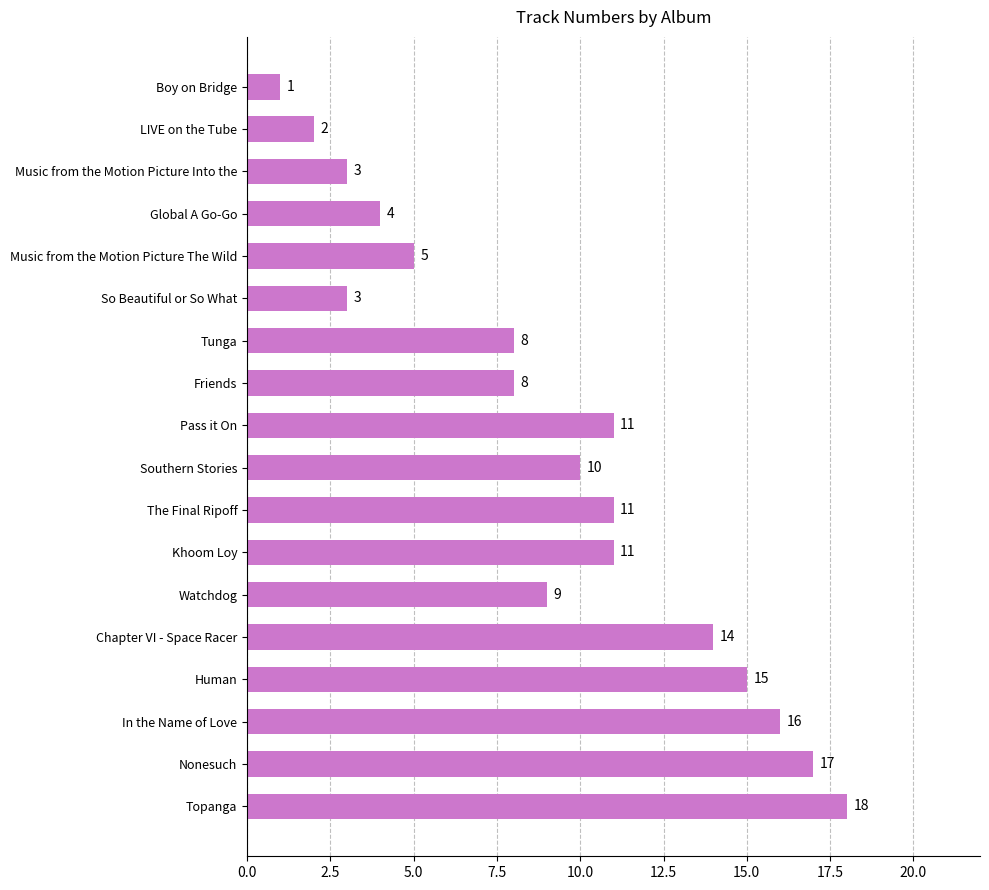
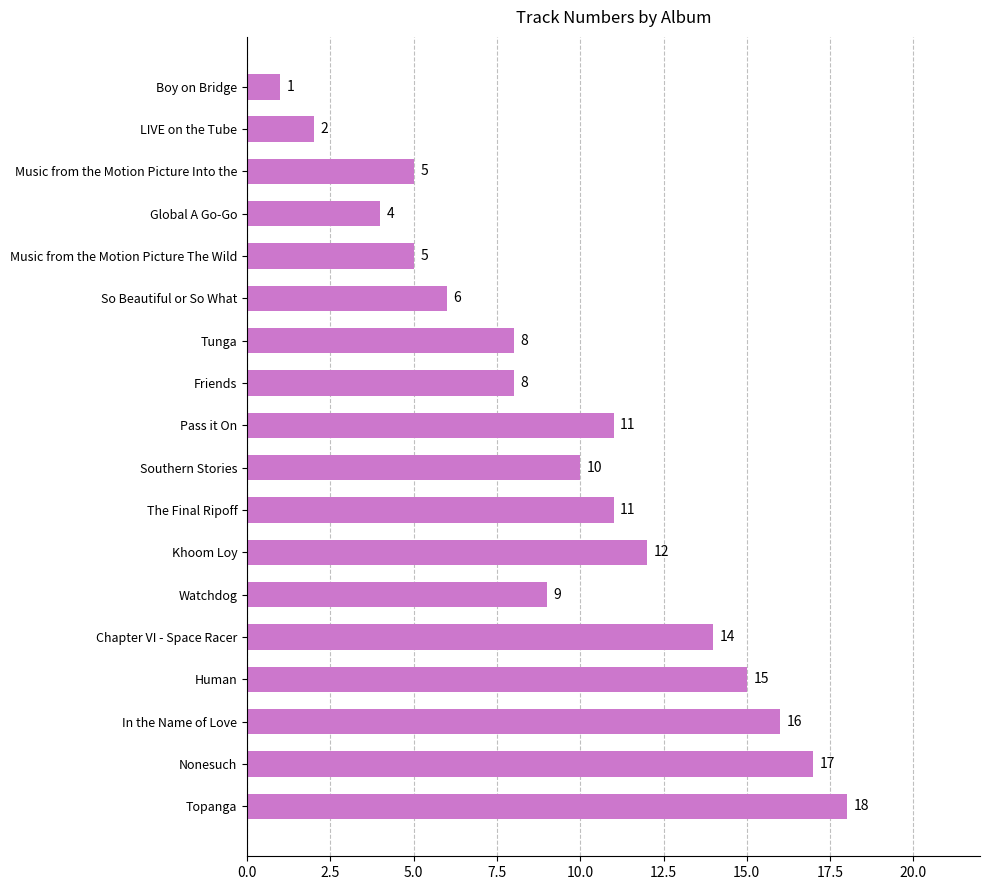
Music from the Motion Picture Into the: 3 -> 5
So Beautiful or So What: 3 -> 6
Khoom Loy: 11 -> 12
